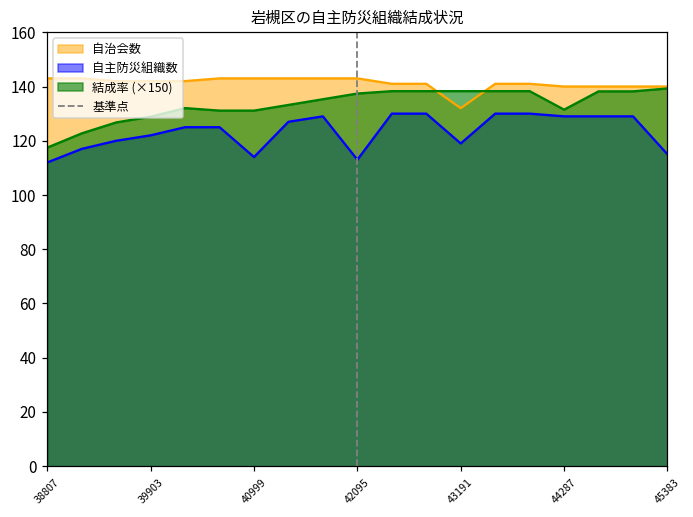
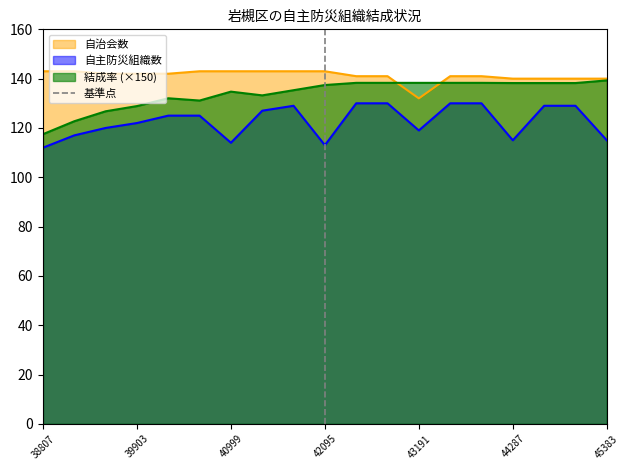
結成率 (×150), 40999: 131 -> 135
自主防災組織数, 44287: 129 -> 115
結成率 (×150), 44287: 131 -> 138
